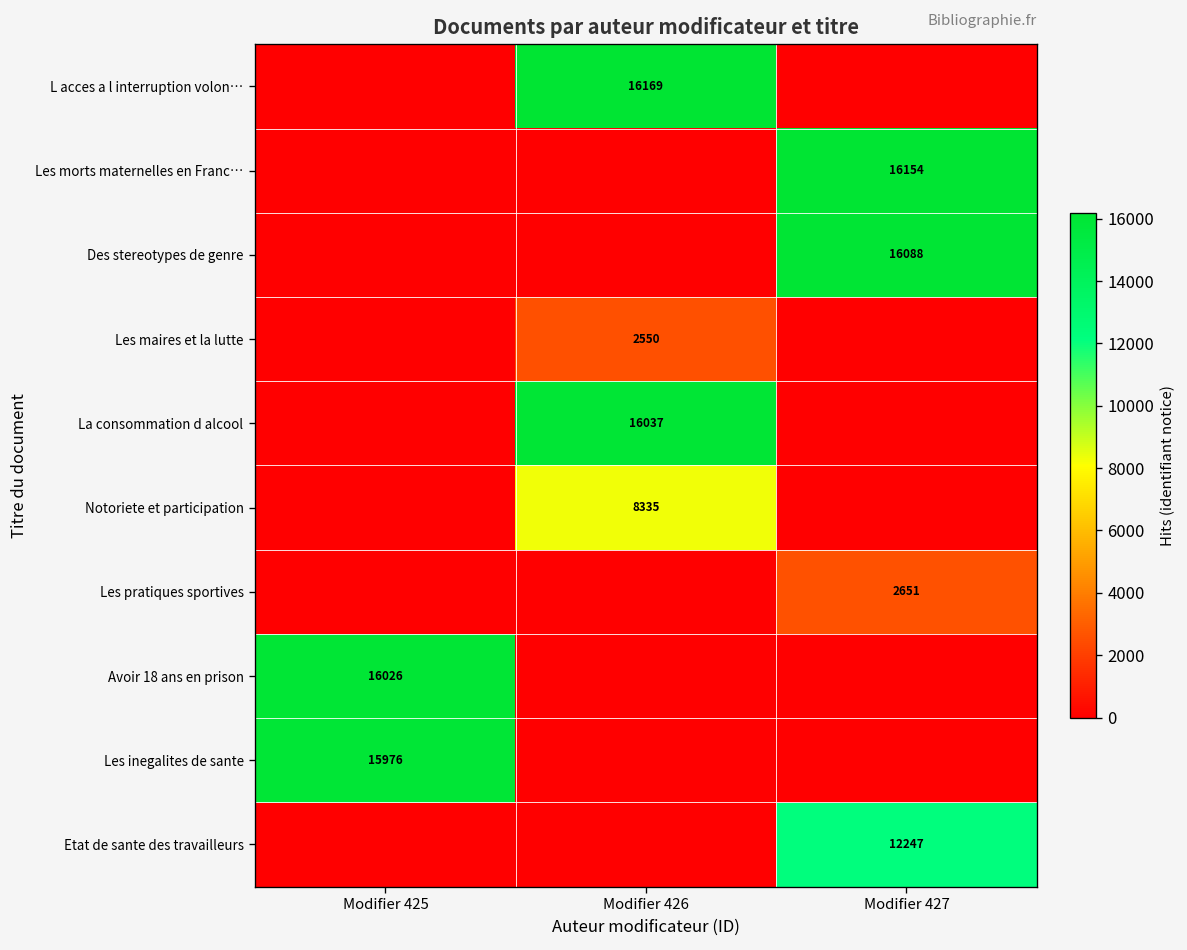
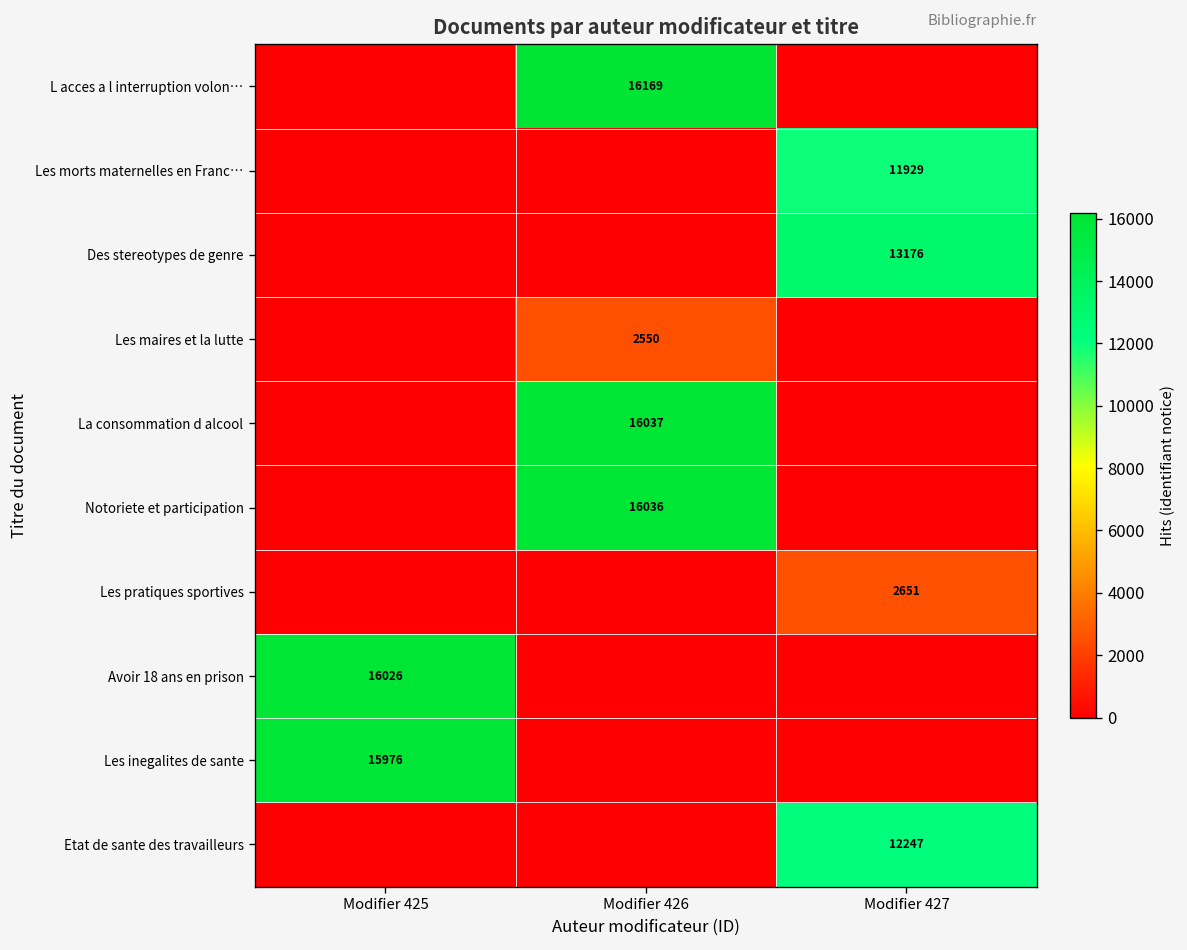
Les morts maternelles en Franc…, Modifier 427: 16154 -> 11929
Des stereotypes de genre, Modifier 427: 16088 -> 13176
Notoriete et participation, Modifier 426: 8335 -> 16036
